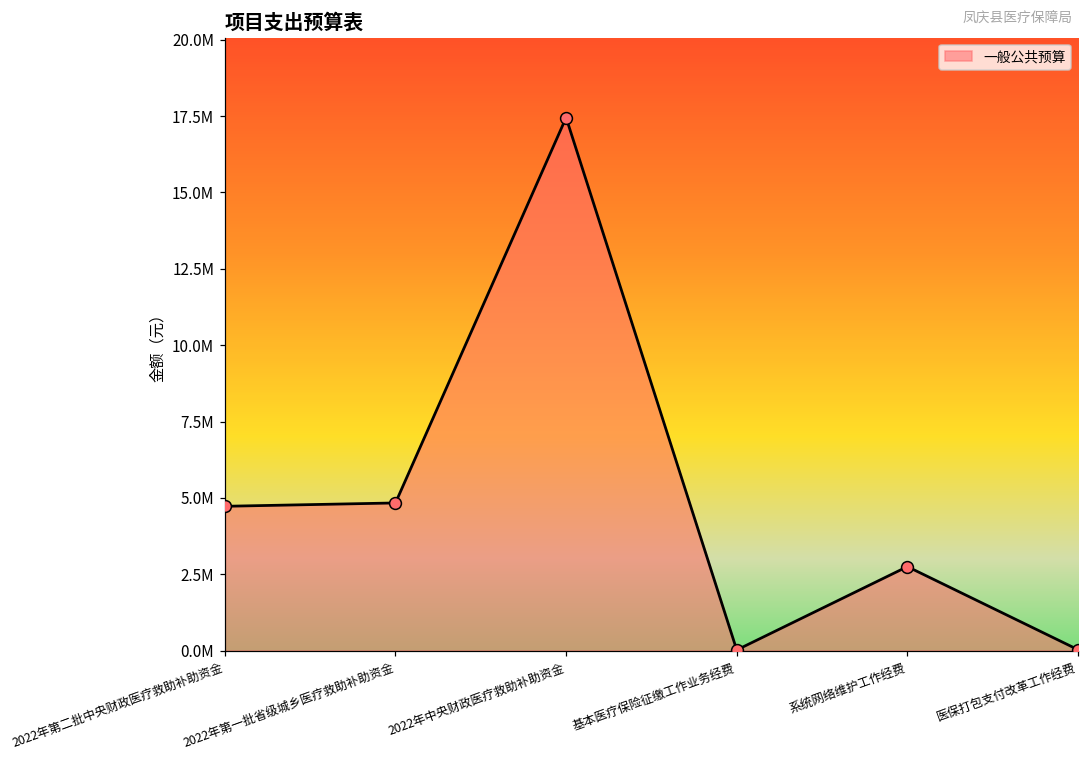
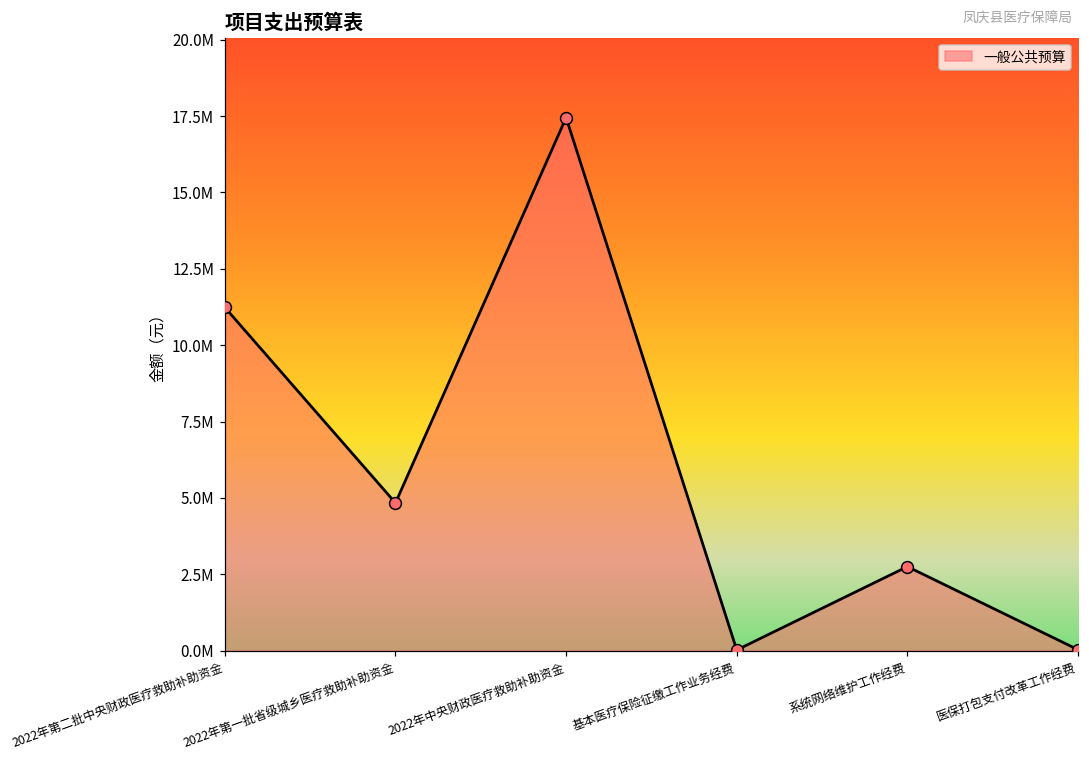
2022年第二批中央财政医疗救助补助资金: 4700000 -> 11200000
